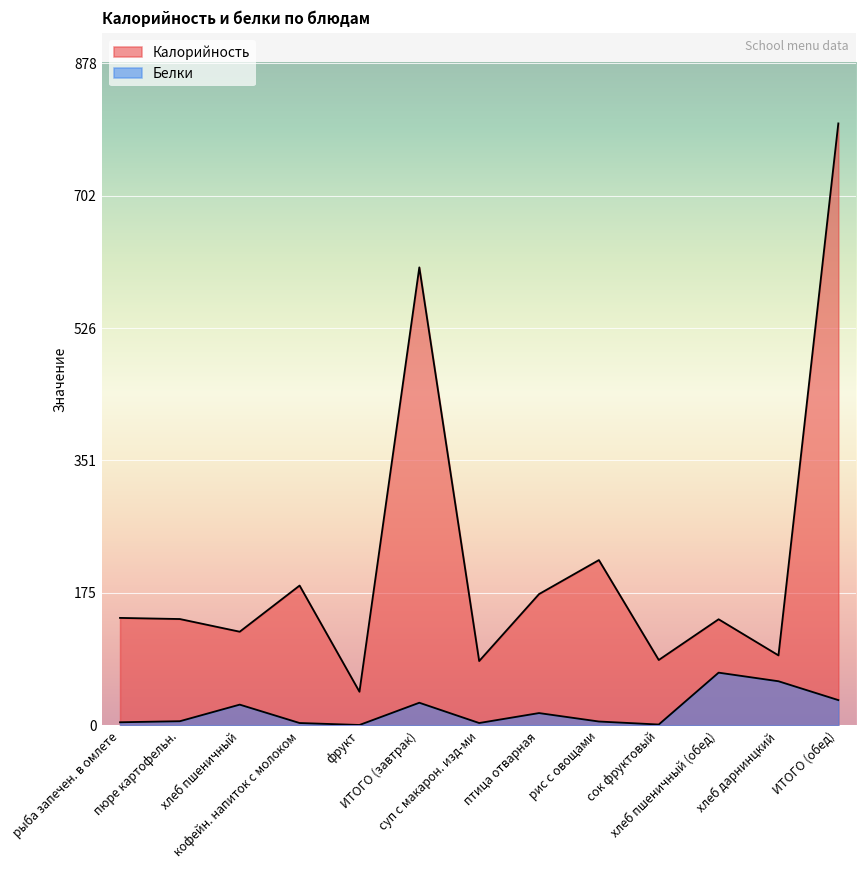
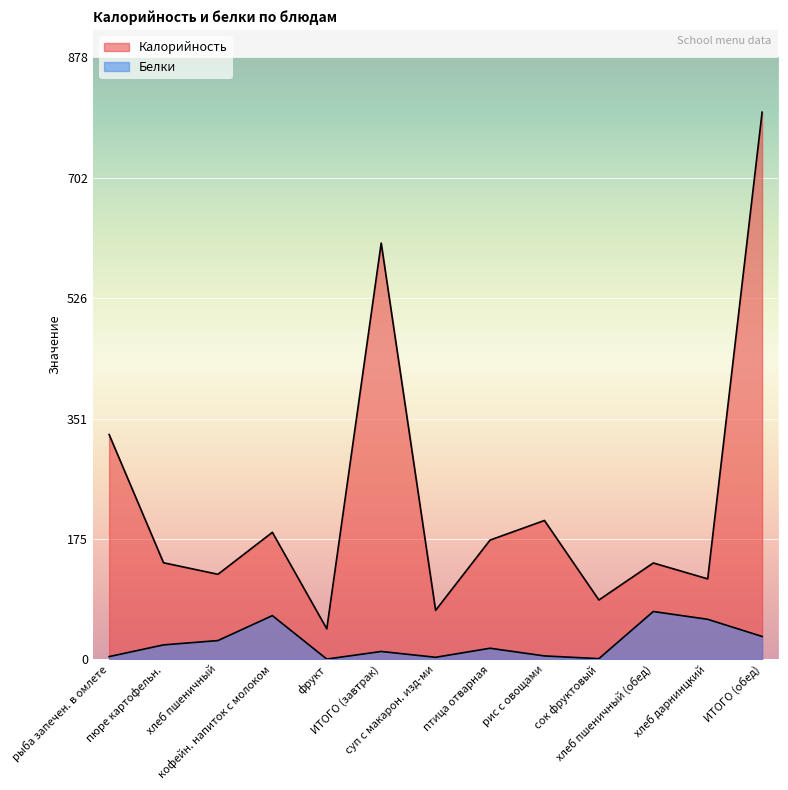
Калорийность, рыба запечен. в омлете: 140 -> 330
Белки, пюре картофельн.: 10 -> 20
Белки, кофейн. напиток с молоком: 0 -> 60
Белки, ИТОГО (завтрак): 30 -> 10
Калорийность, суп с макарон. изд-ми: 90 -> 70
Калорийность, рис с овощами: 220 -> 200
Калорийность, хлеб дарнинцкий: 90 -> 120
